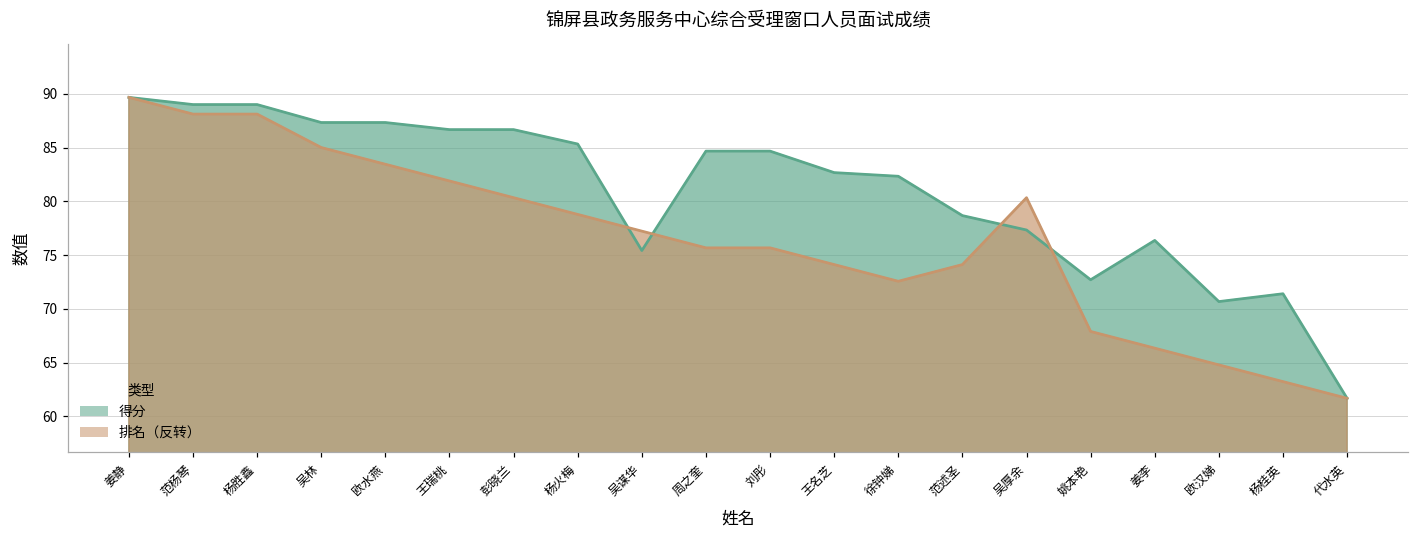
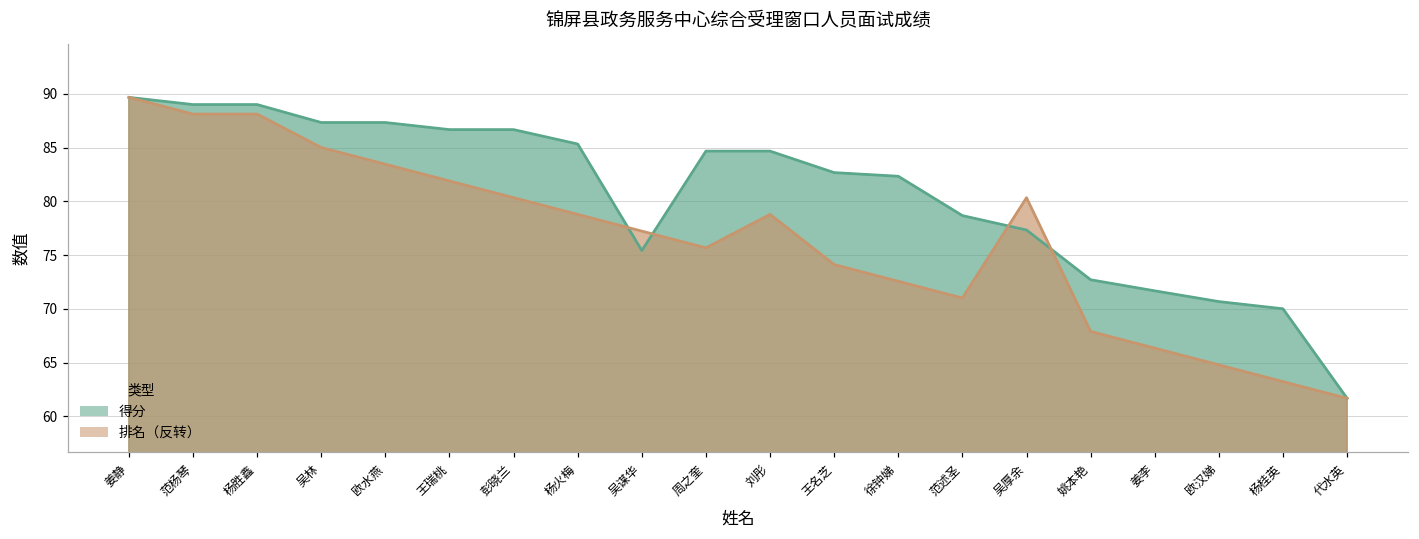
排名（反转）, 刘彤: 76 -> 79
排名（反转）, 范述圣: 74 -> 71
得分, 姜李: 76 -> 72
得分, 杨桂英: 71 -> 70
